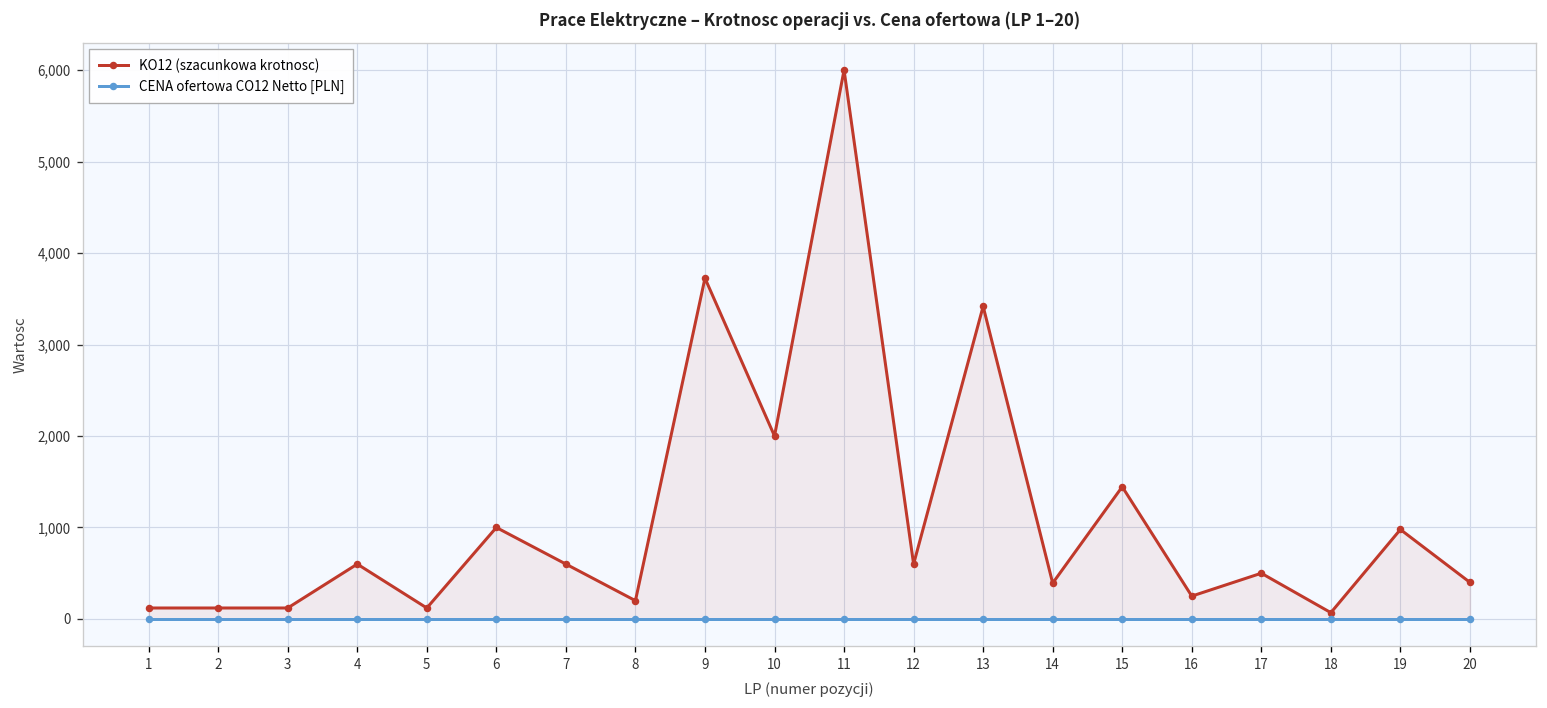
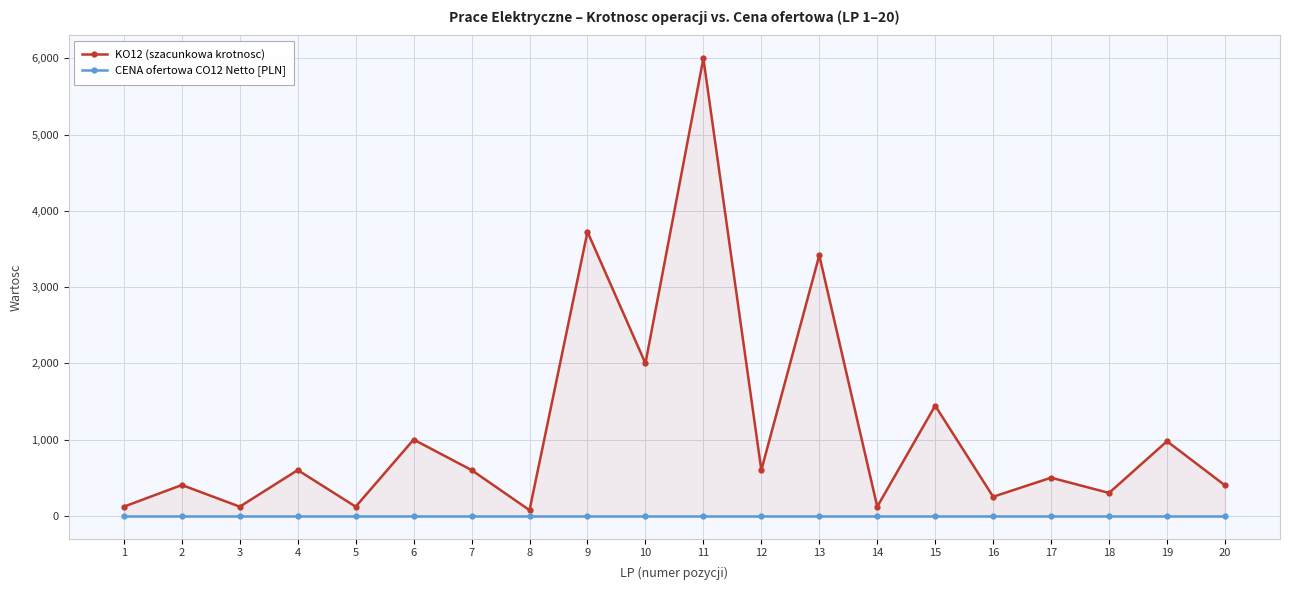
KO12 (szacunkowa krotnosc), 2: 100 -> 400
KO12 (szacunkowa krotnosc), 8: 200 -> 100
KO12 (szacunkowa krotnosc), 14: 400 -> 100
KO12 (szacunkowa krotnosc), 18: 100 -> 300
